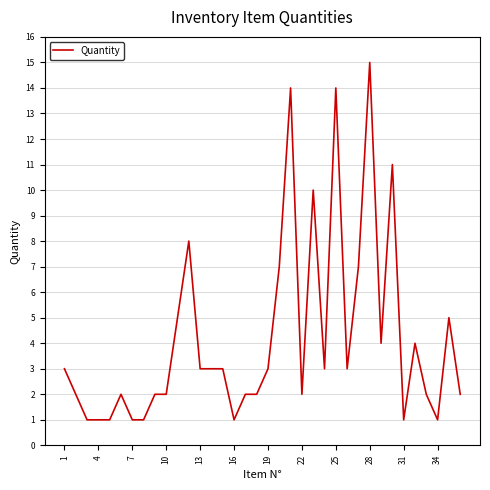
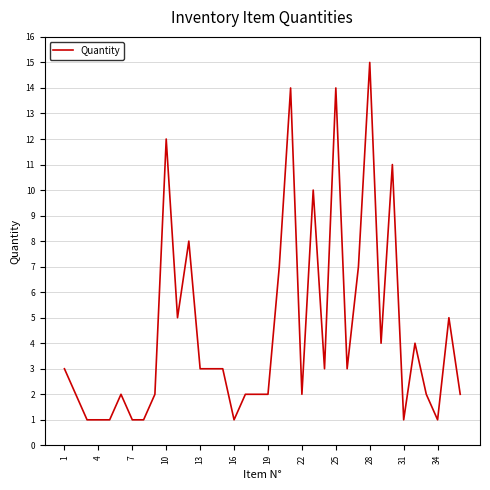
10: 2 -> 12
19: 3 -> 2
